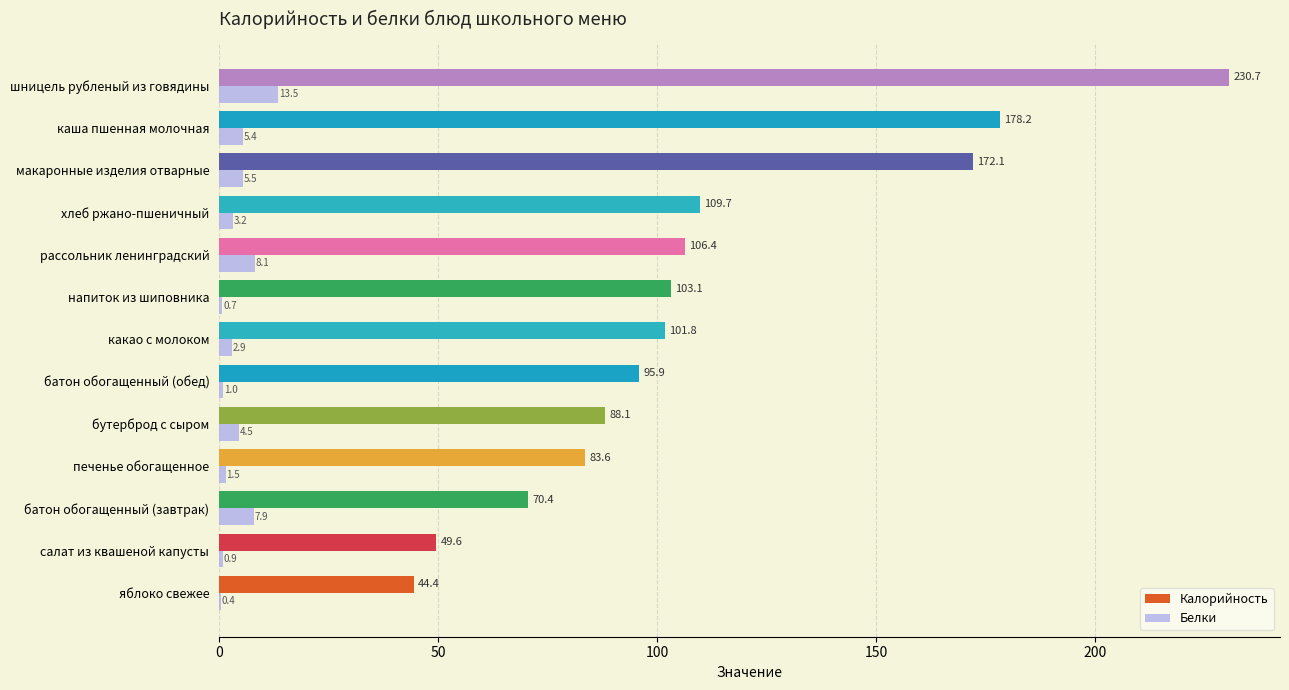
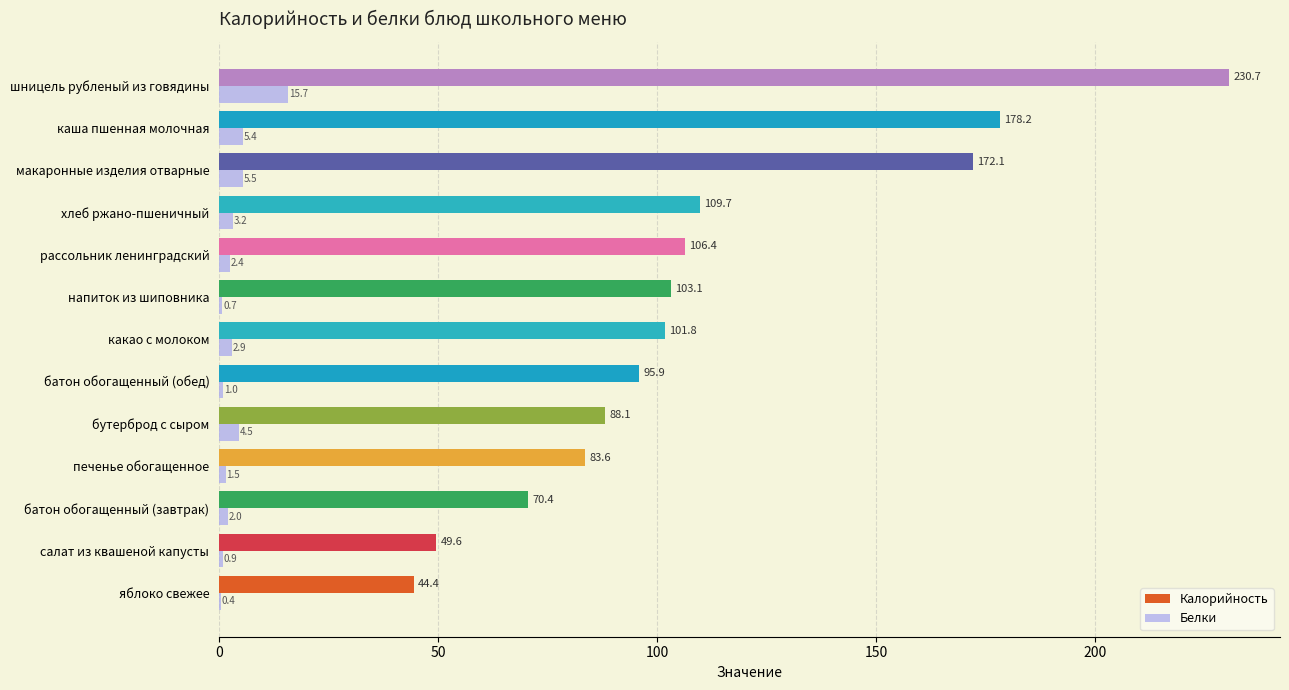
Белки, шницель рубленый из говядины: 13.5 -> 15.7
Белки, рассольник ленинградский: 8.1 -> 2.4
Белки, батон обогащенный (завтрак): 7.9 -> 2.0
